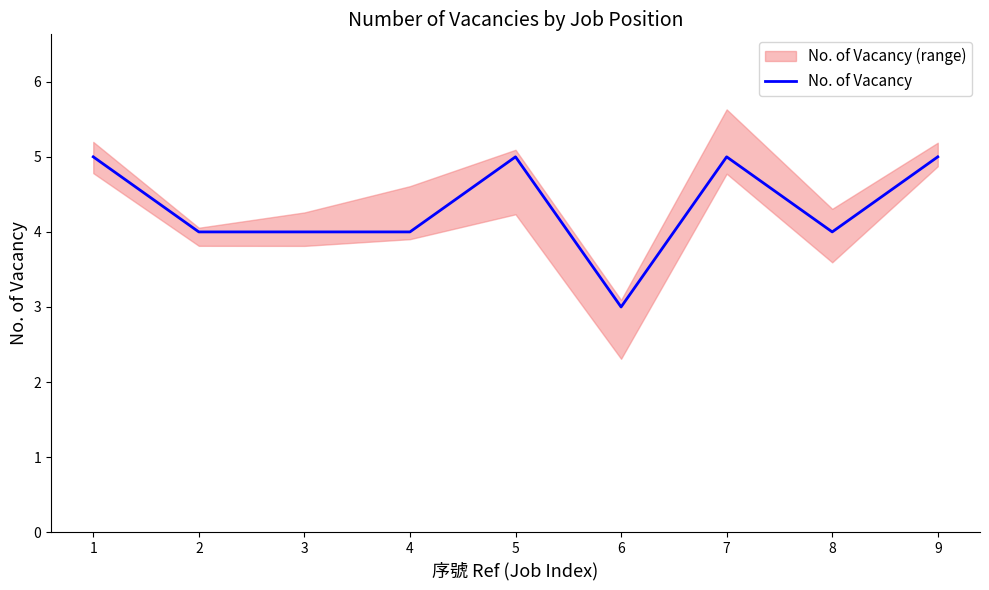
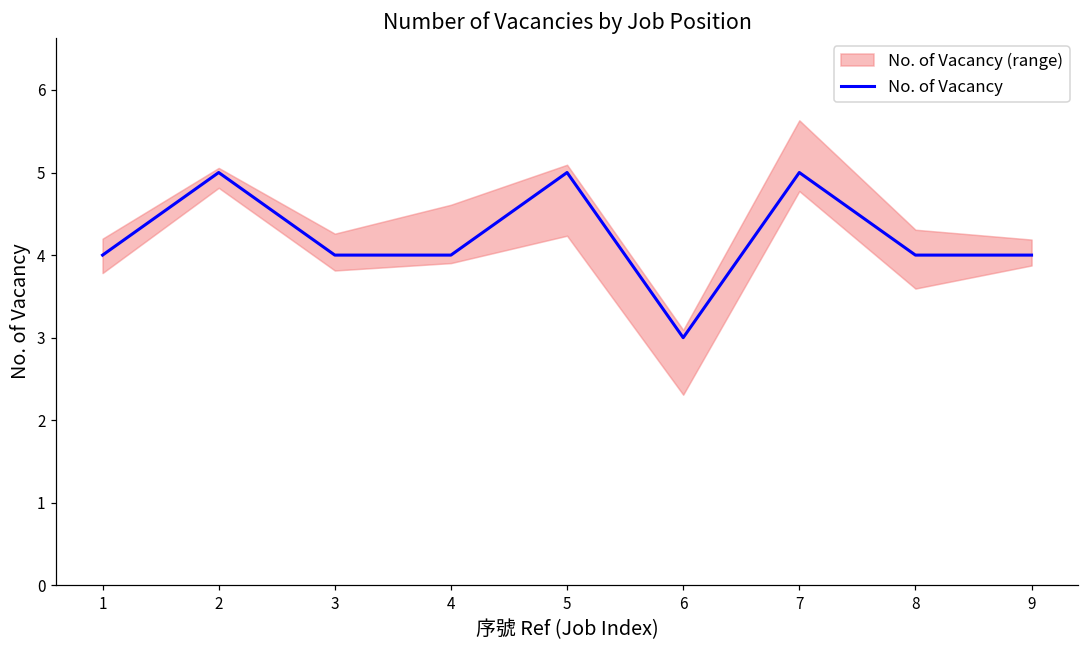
No. of Vacancy, 1: 5 -> 4
No. of Vacancy, 2: 4 -> 5
No. of Vacancy, 9: 5 -> 4
